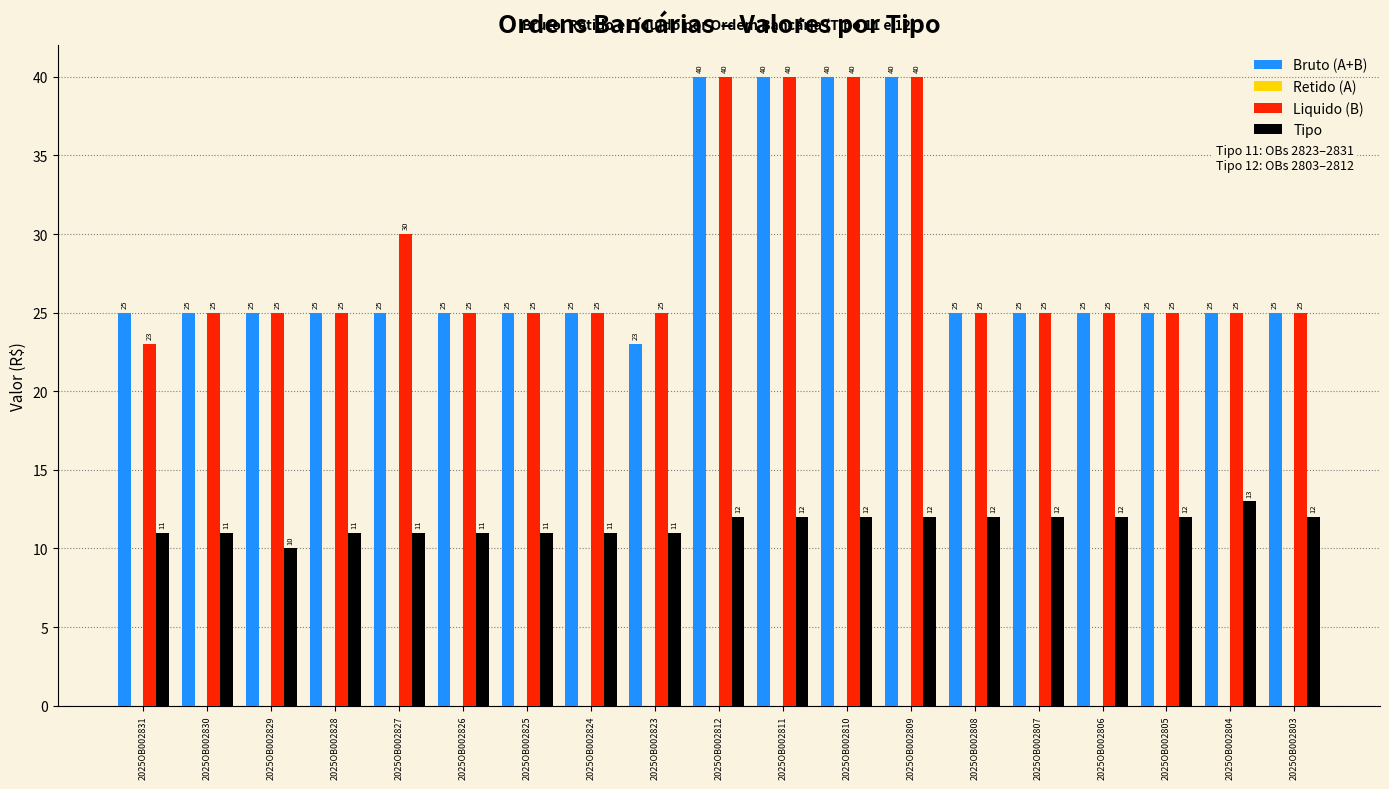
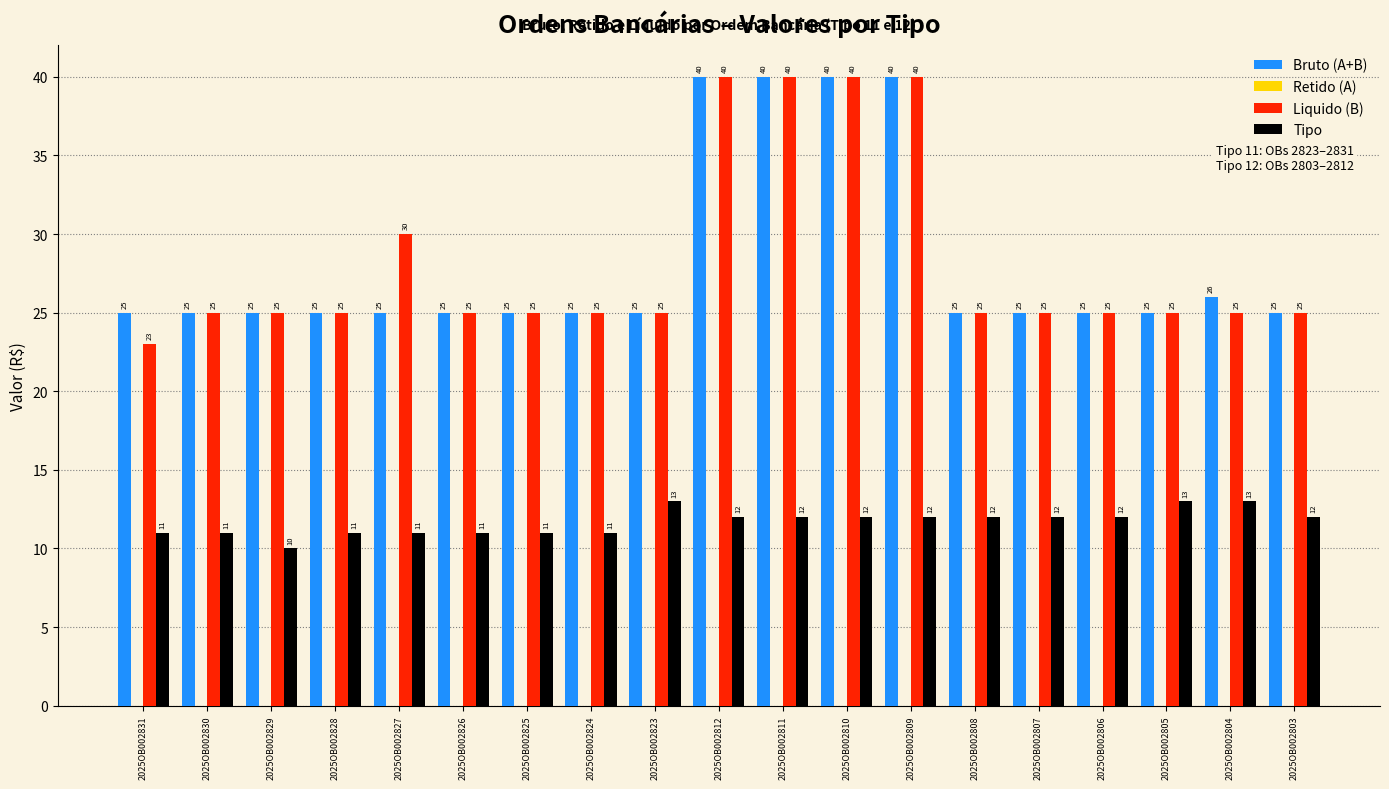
Bruto (A+B), 2025OB002823: 23 -> 25
Tipo, 2025OB002823: 11 -> 13
Tipo, 2025OB002805: 12 -> 13
Bruto (A+B), 2025OB002804: 25 -> 26
